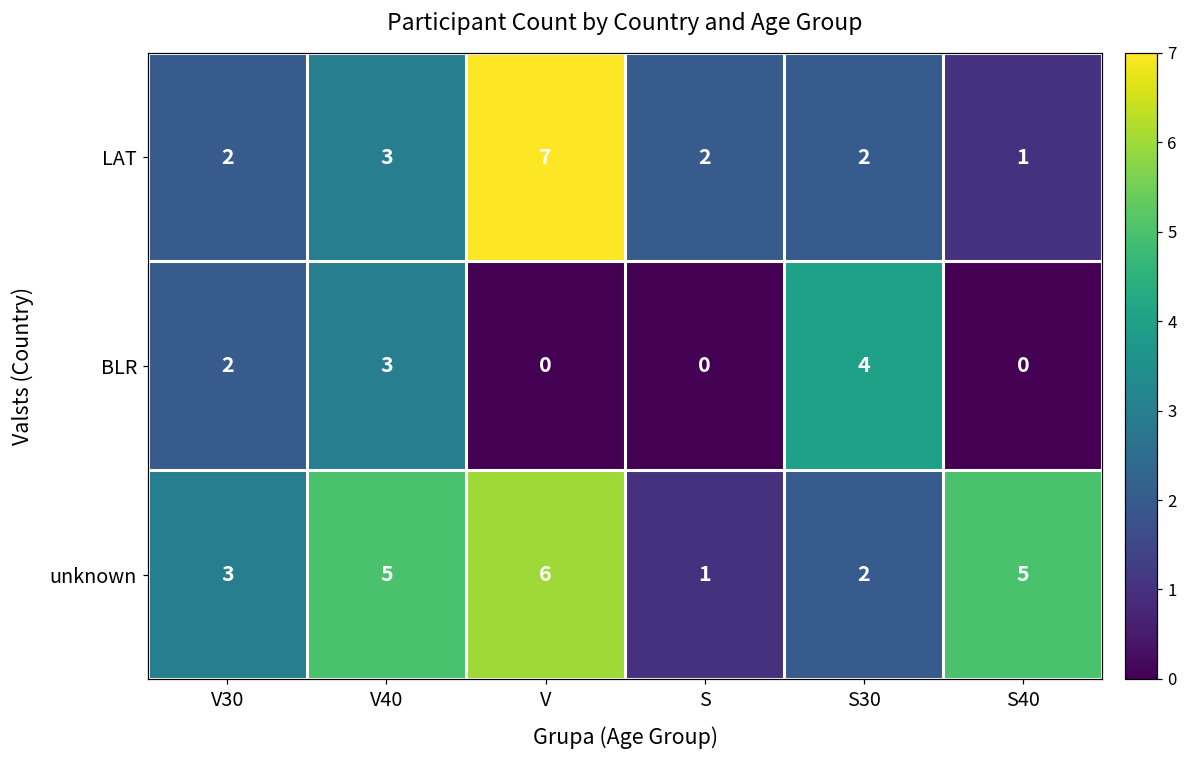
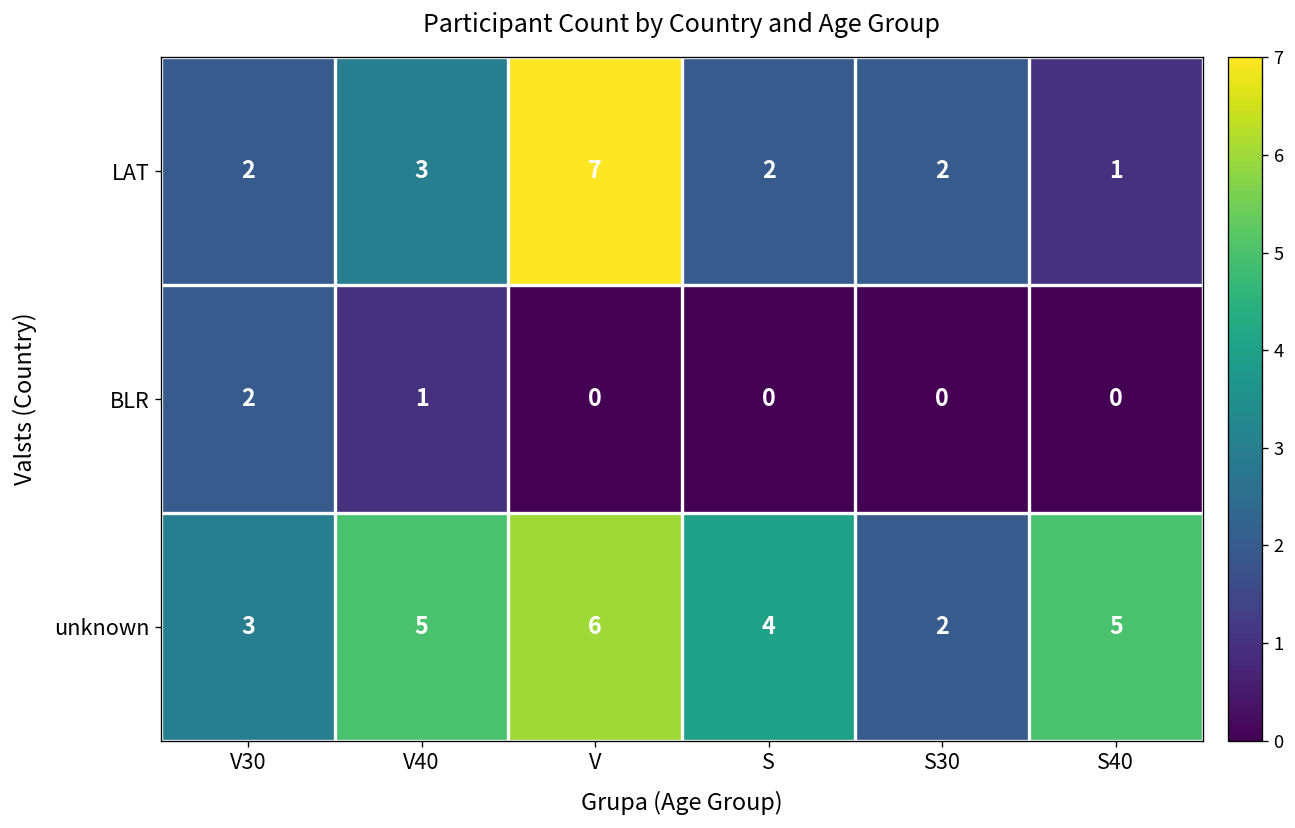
BLR, V40: 3 -> 1
BLR, S30: 4 -> 0
unknown, S: 1 -> 4
